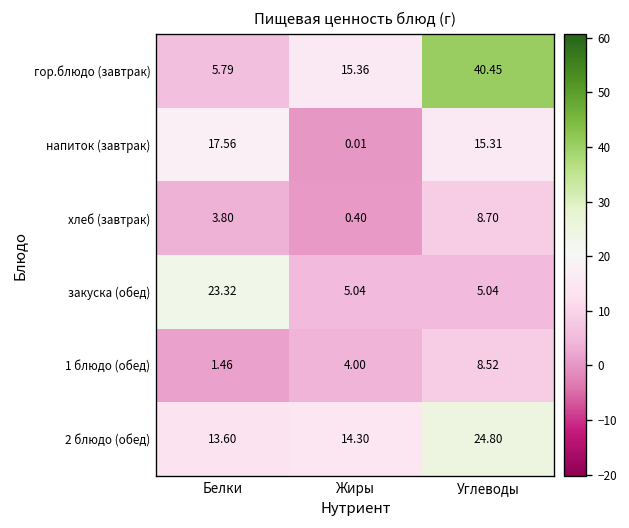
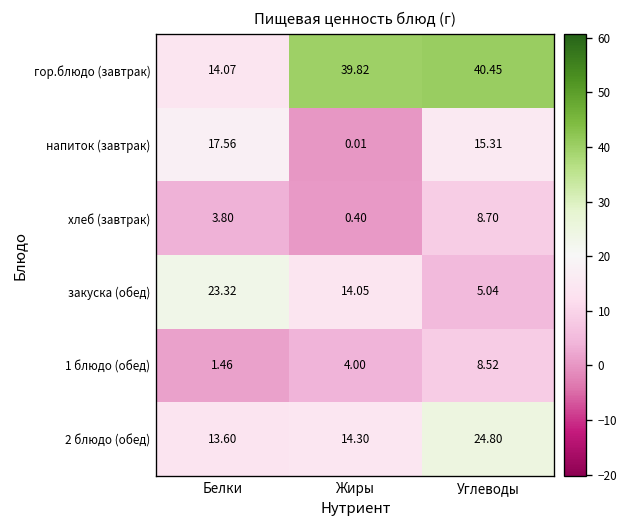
гор.блюдо (завтрак), Белки: 5.79 -> 14.07
гор.блюдо (завтрак), Жиры: 15.36 -> 39.82
закуска (обед), Жиры: 5.04 -> 14.05
